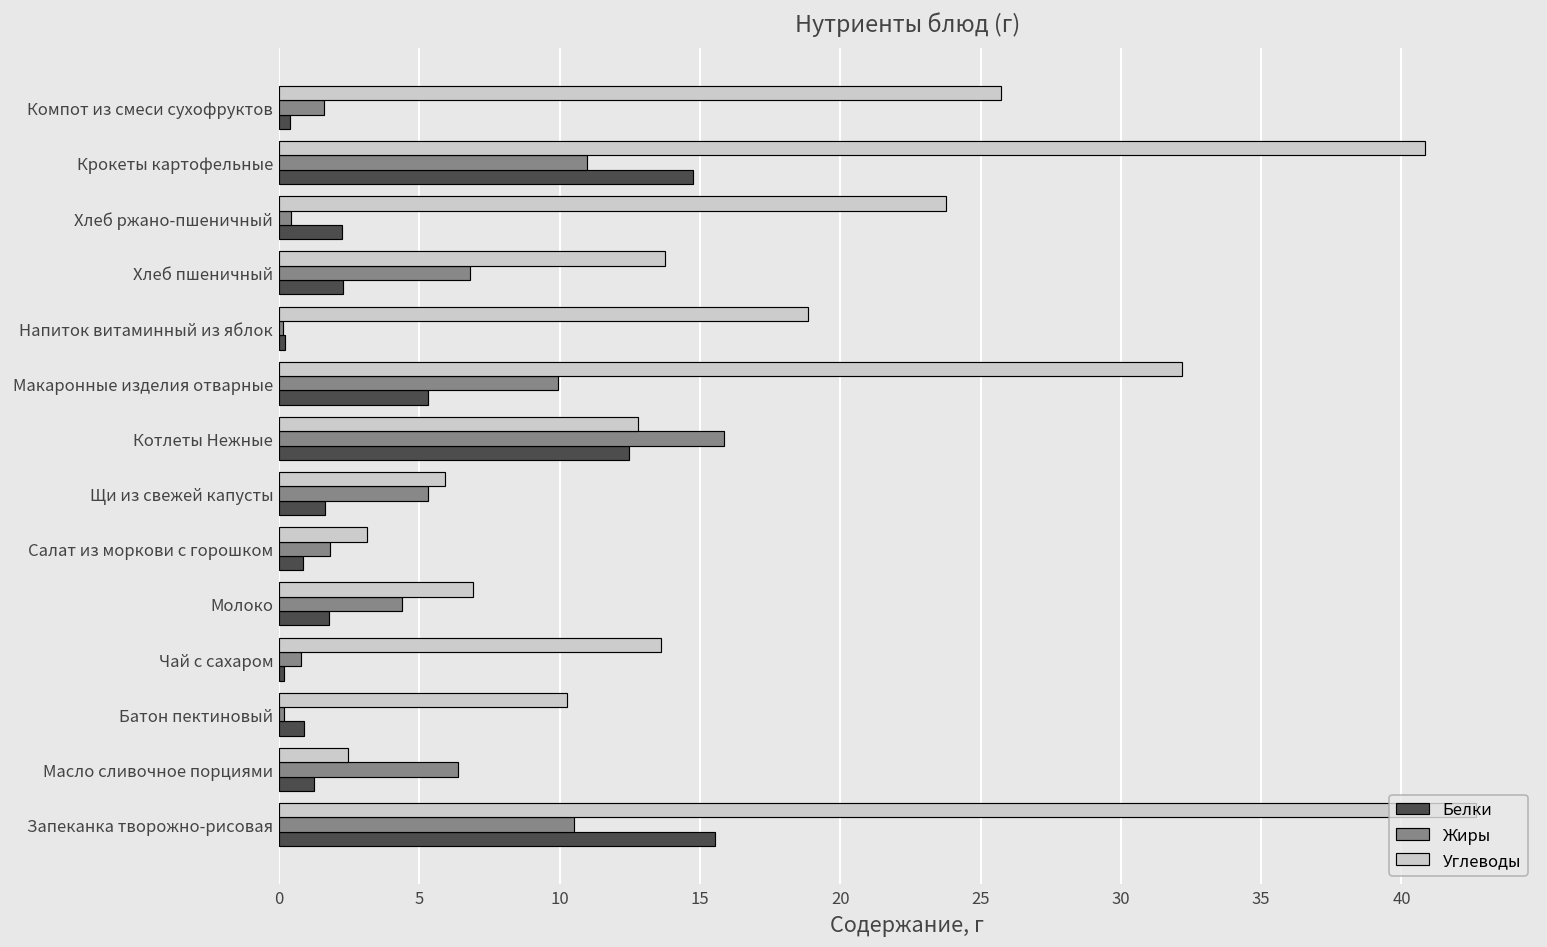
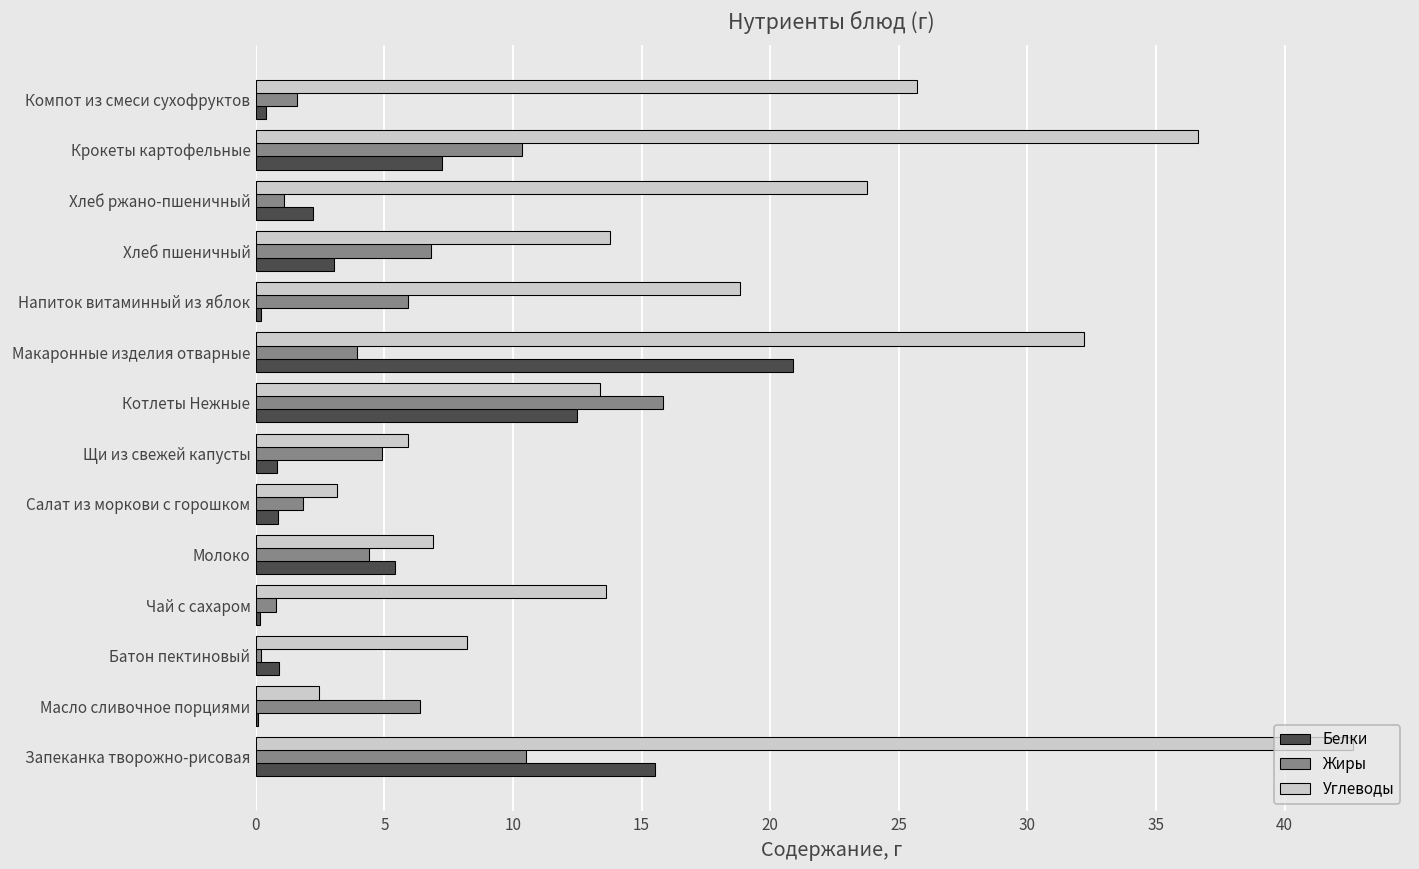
Углеводы, Крокеты картофельные: 40.9 -> 36.6
Жиры, Крокеты картофельные: 11.0 -> 10.4
Белки, Крокеты картофельные: 14.8 -> 7.3
Жиры, Хлеб ржано-пшеничный: 0.4 -> 1.1
Белки, Хлеб пшеничный: 2.3 -> 3.0
Жиры, Напиток витаминный из яблок: 0.2 -> 5.9
Жиры, Макаронные изделия отварные: 10.0 -> 3.9
Белки, Макаронные изделия отварные: 5.3 -> 20.9
Углеводы, Котлеты Нежные: 12.8 -> 13.4
Жиры, Щи из свежей капусты: 5.3 -> 4.9
Белки, Щи из свежей капусты: 1.6 -> 0.8
Белки, Молоко: 1.8 -> 5.4
Углеводы, Батон пектиновый: 10.3 -> 8.2
Белки, Масло сливочное порциями: 1.2 -> 0.1
